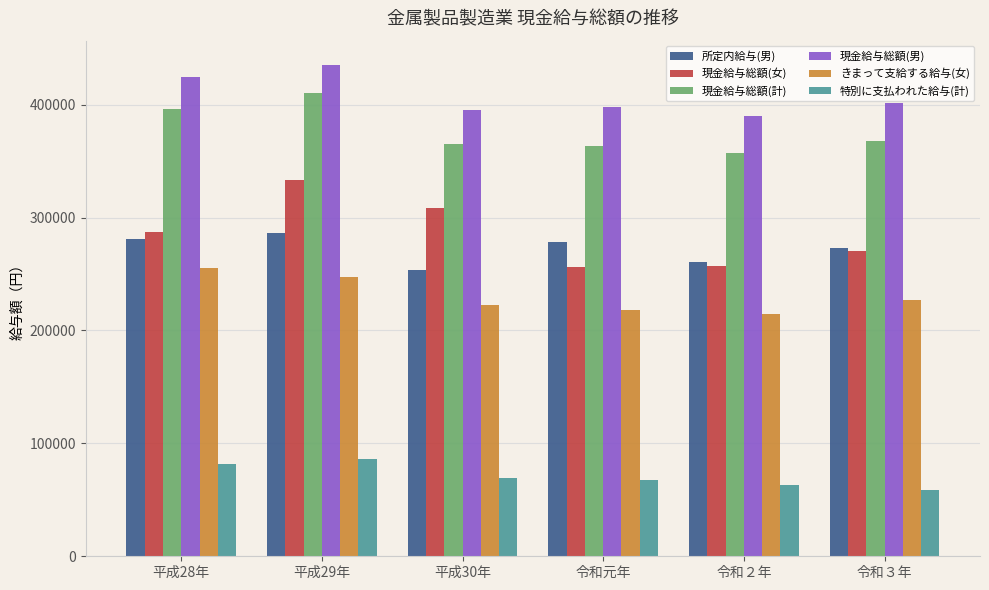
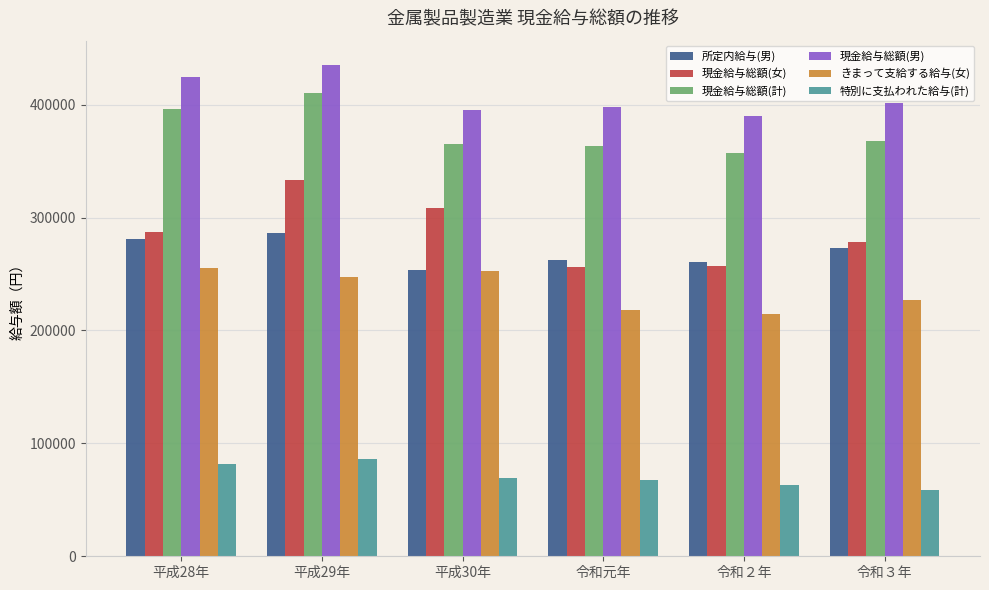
きまって支給する給与(女), 平成30年: 222000 -> 252000
所定内給与(男), 令和元年: 278000 -> 263000
現金給与総額(女), 令和３年: 270000 -> 278000
